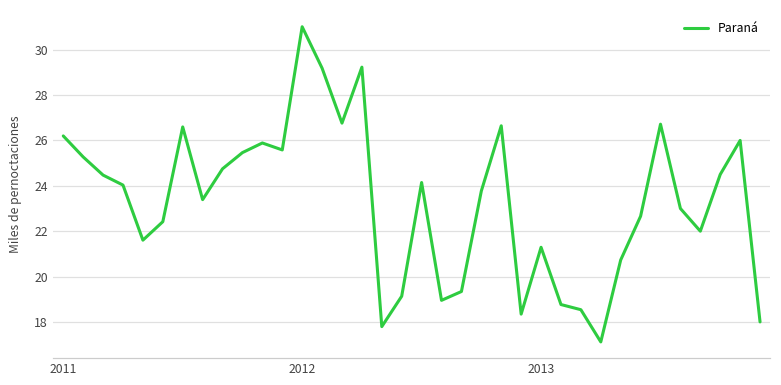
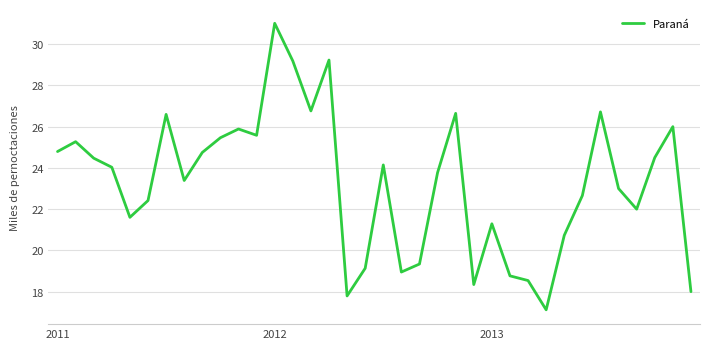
2011: 26.2 -> 24.8
